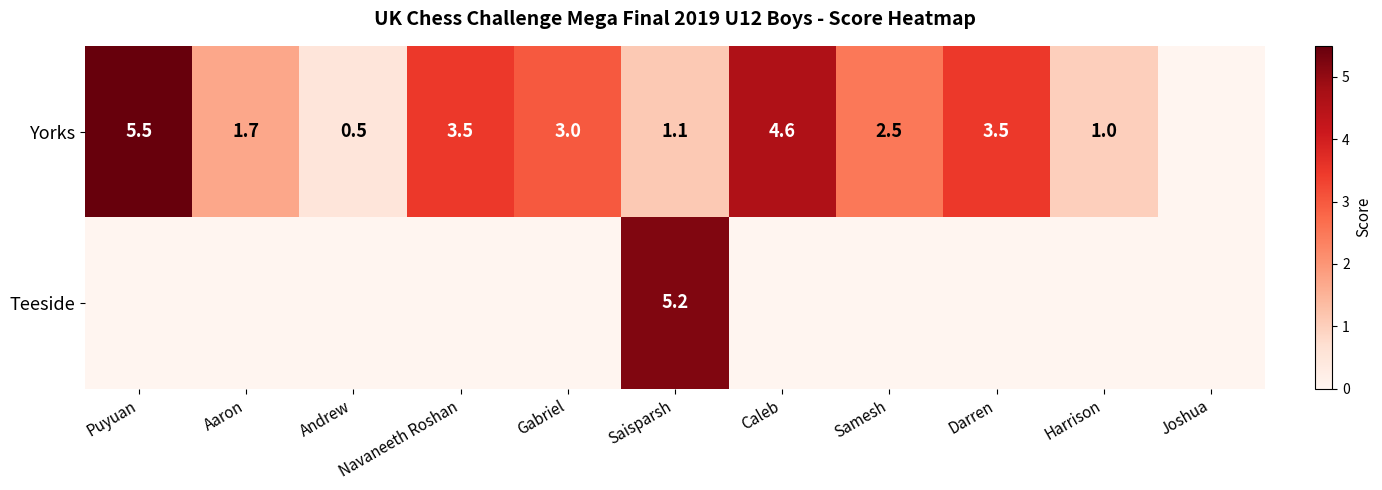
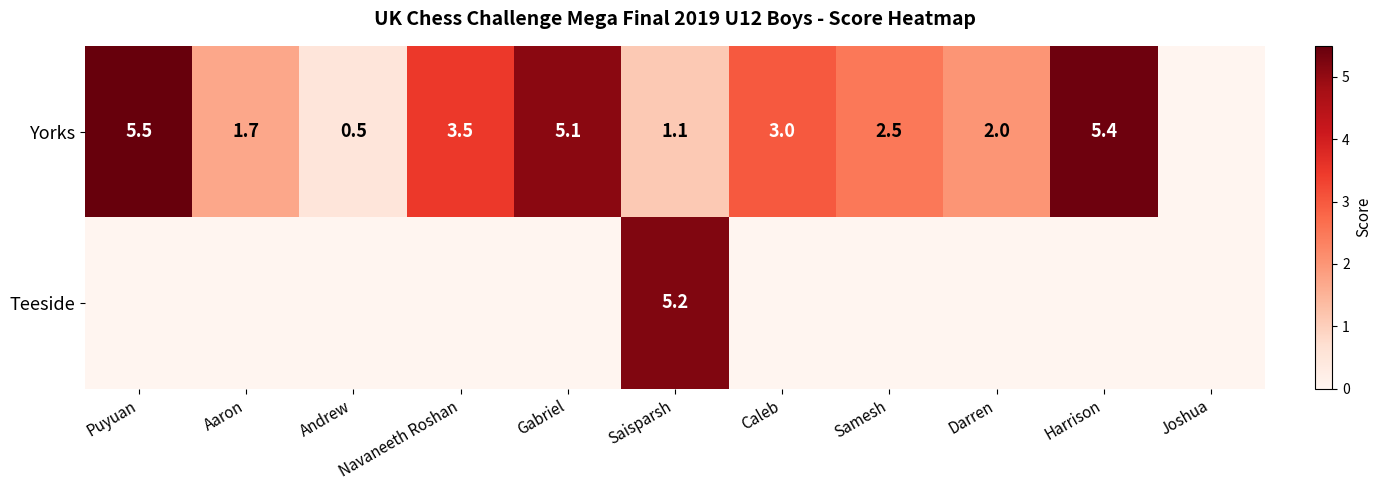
Yorks, Gabriel: 3.0 -> 5.1
Yorks, Caleb: 4.6 -> 3.0
Yorks, Darren: 3.5 -> 2.0
Yorks, Harrison: 1.0 -> 5.4
